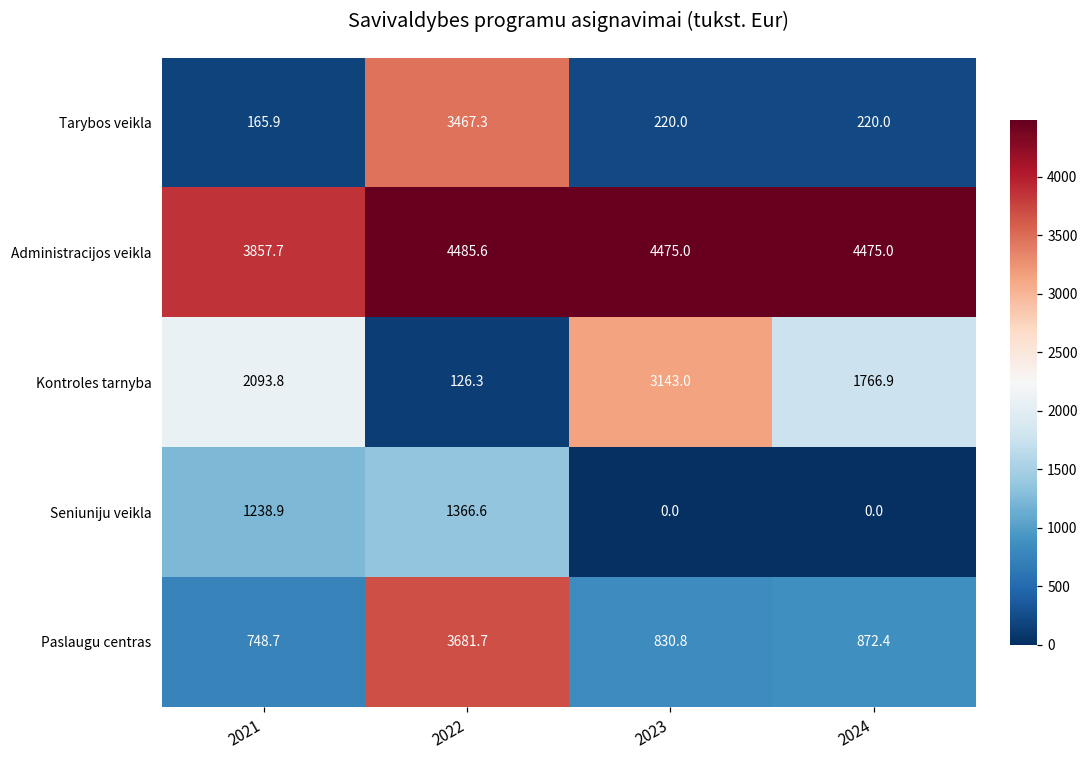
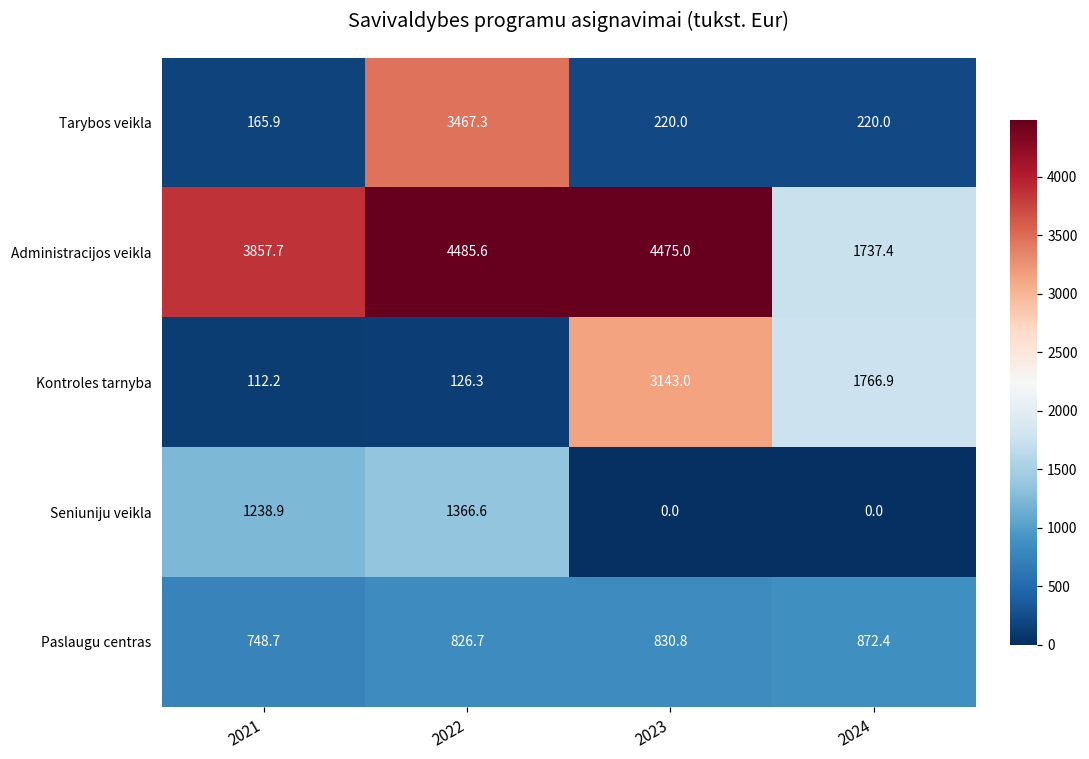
Administracijos veikla, 2024: 4475.0 -> 1737.4
Kontroles tarnyba, 2021: 2093.8 -> 112.2
Paslaugu centras, 2022: 3681.7 -> 826.7
